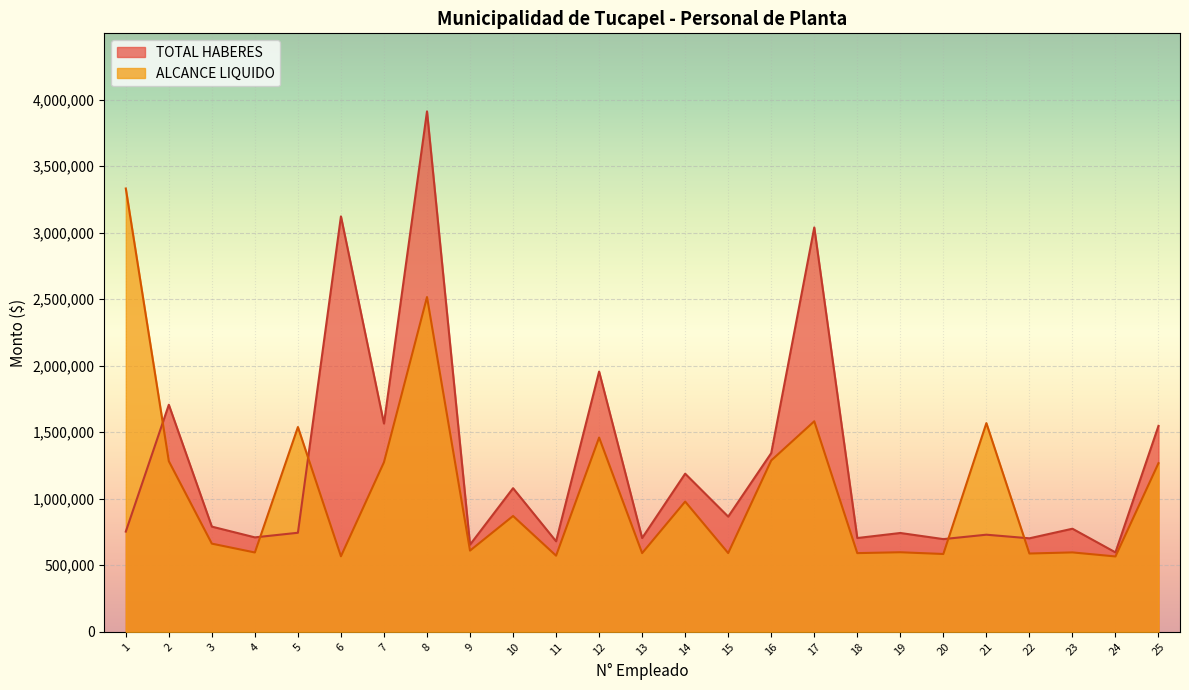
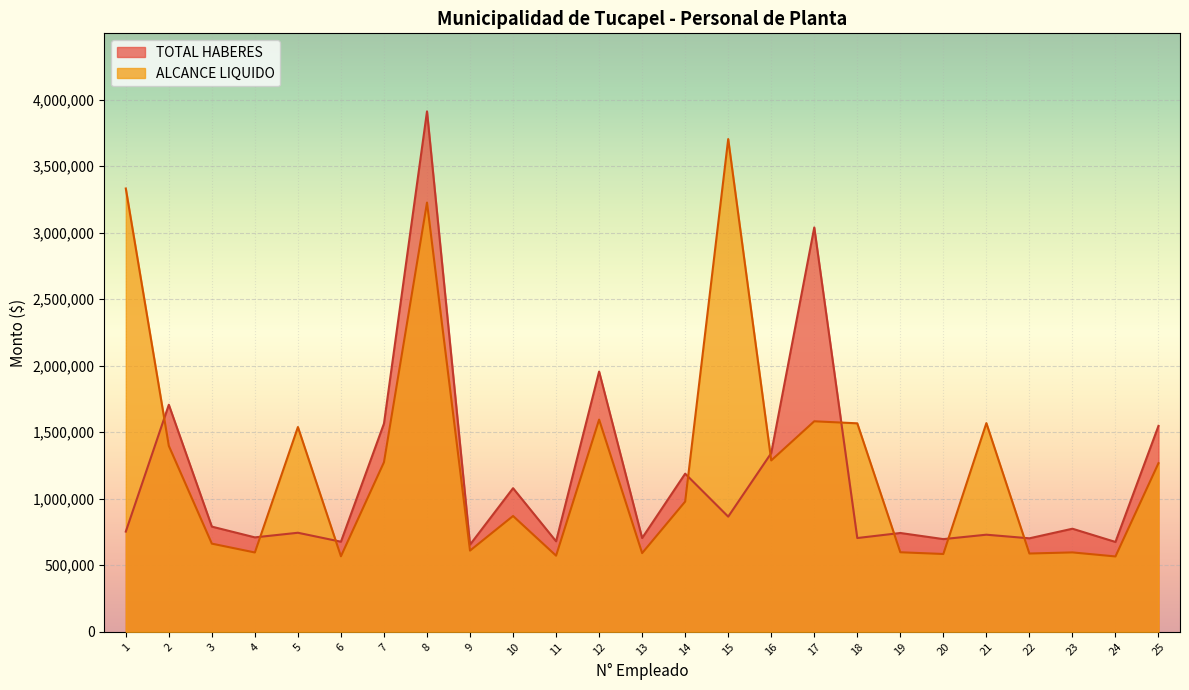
ALCANCE LIQUIDO, 2: 1,280,000 -> 1,400,000
TOTAL HABERES, 6: 3,120,000 -> 680,000
ALCANCE LIQUIDO, 8: 2,520,000 -> 3,230,000
ALCANCE LIQUIDO, 12: 1,460,000 -> 1,590,000
ALCANCE LIQUIDO, 15: 590,000 -> 3,700,000
ALCANCE LIQUIDO, 18: 590,000 -> 1,570,000
TOTAL HABERES, 24: 600,000 -> 680,000
